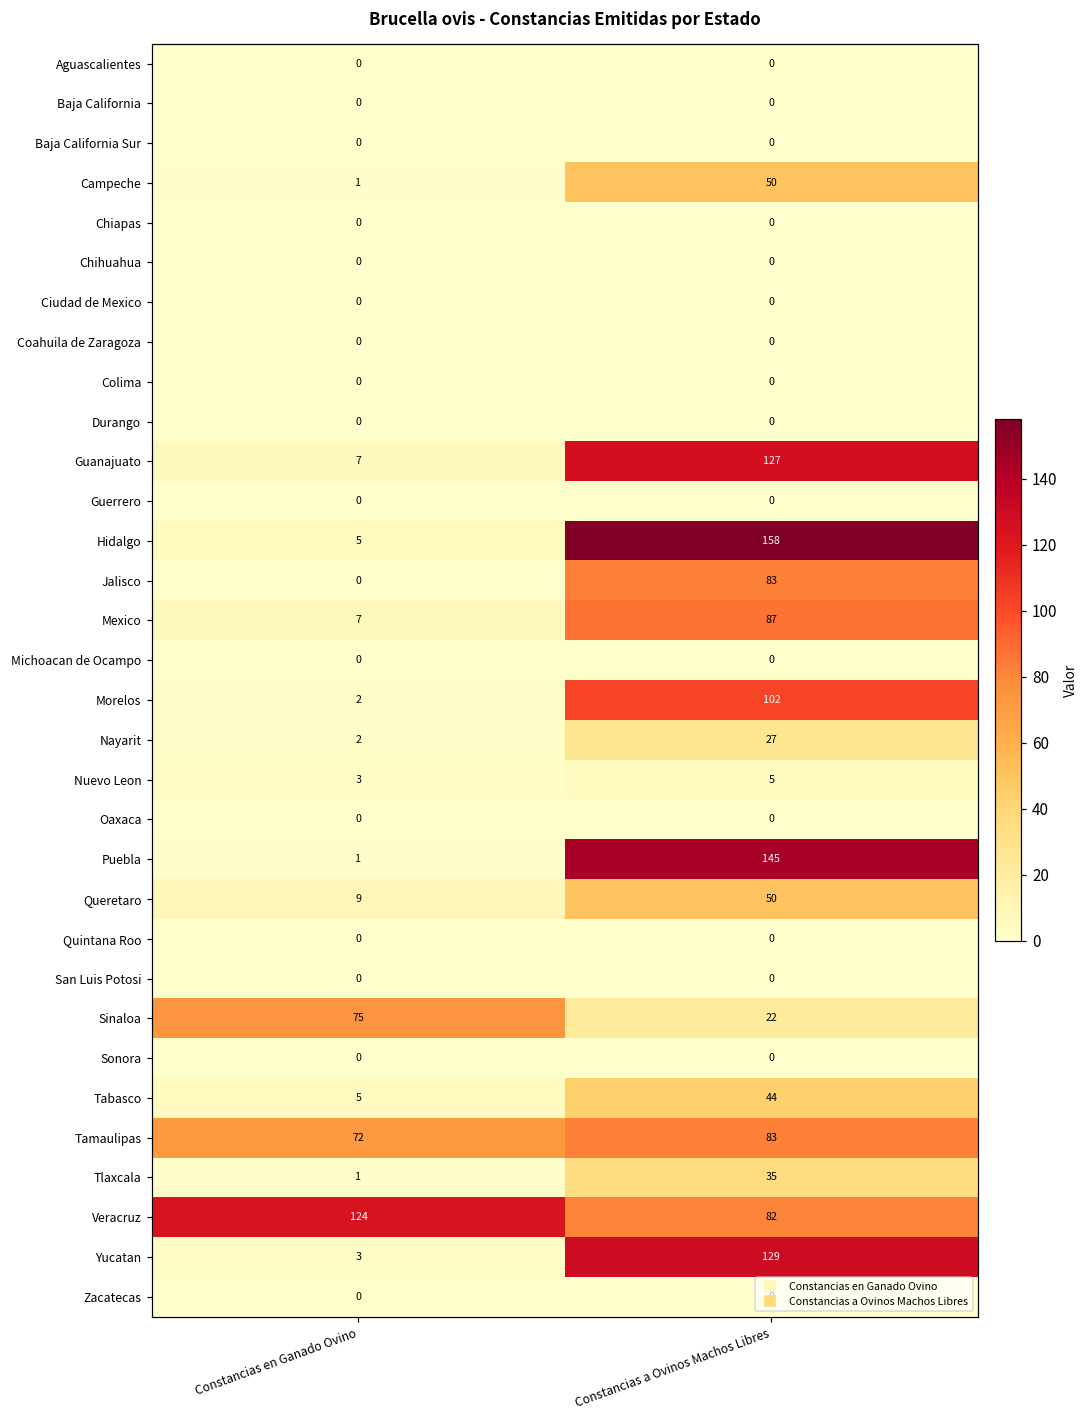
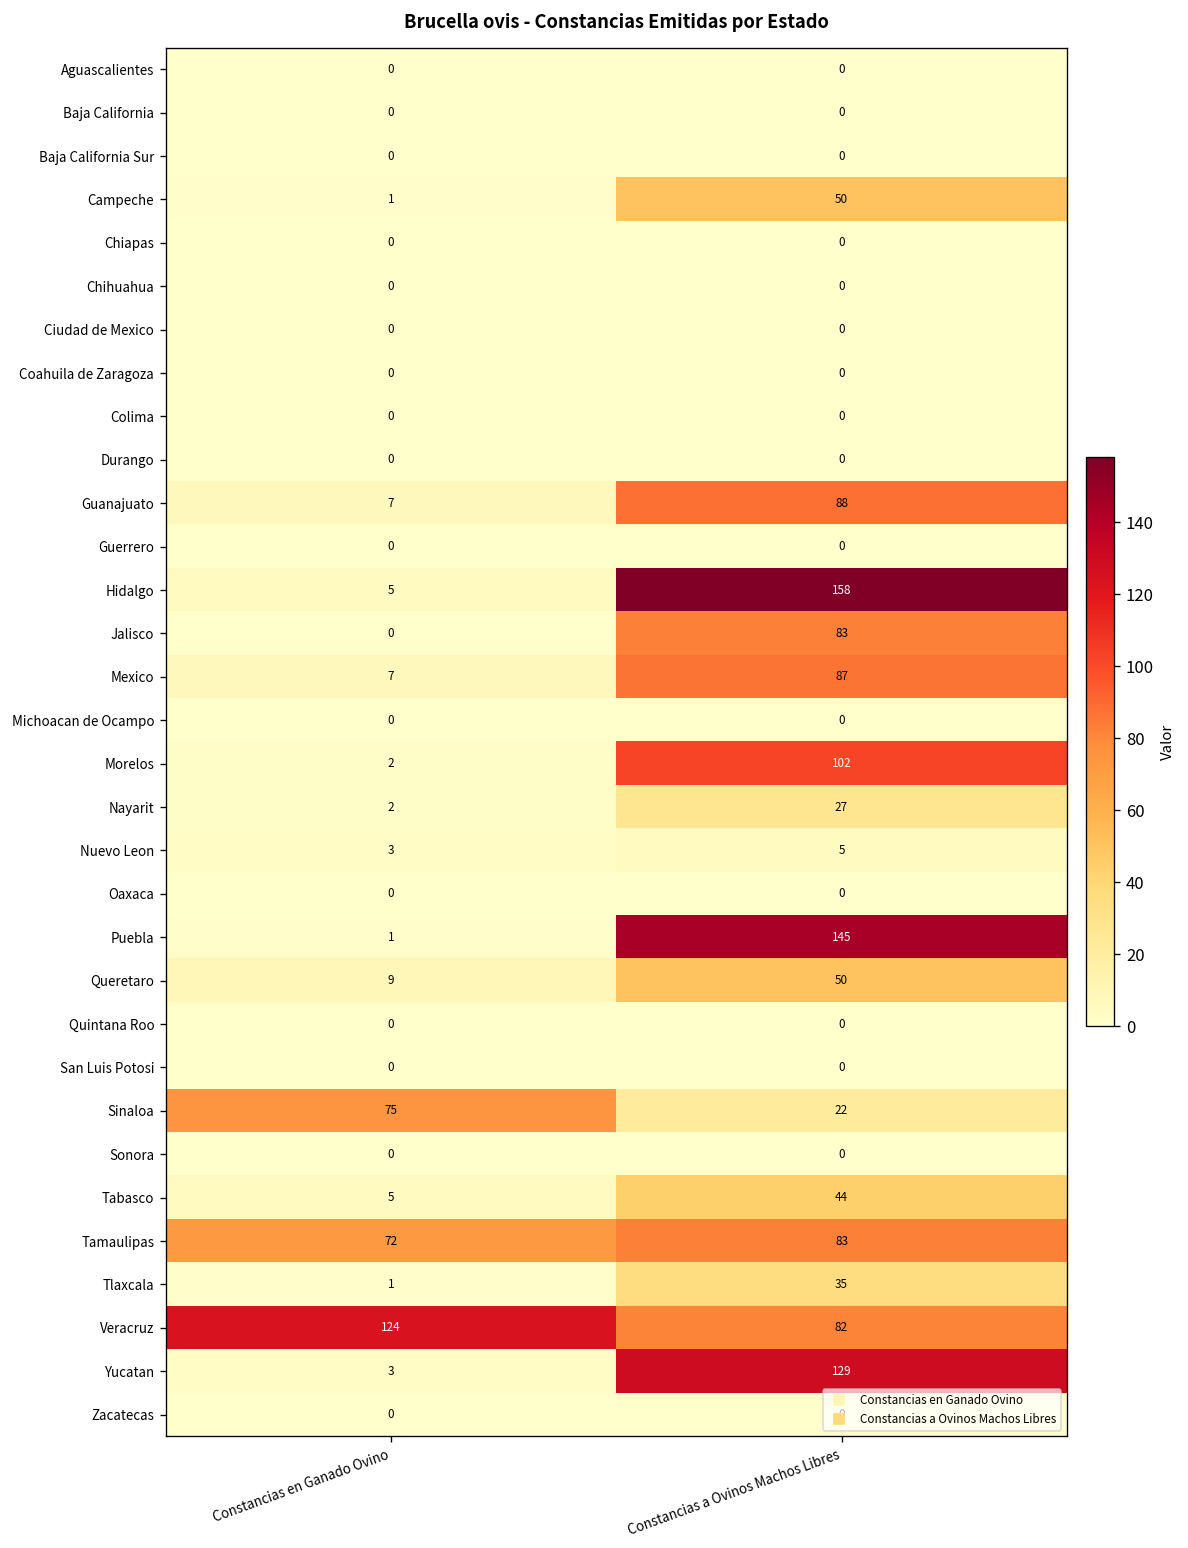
Guanajuato, Constancias a Ovinos Machos Libres: 127 -> 88
